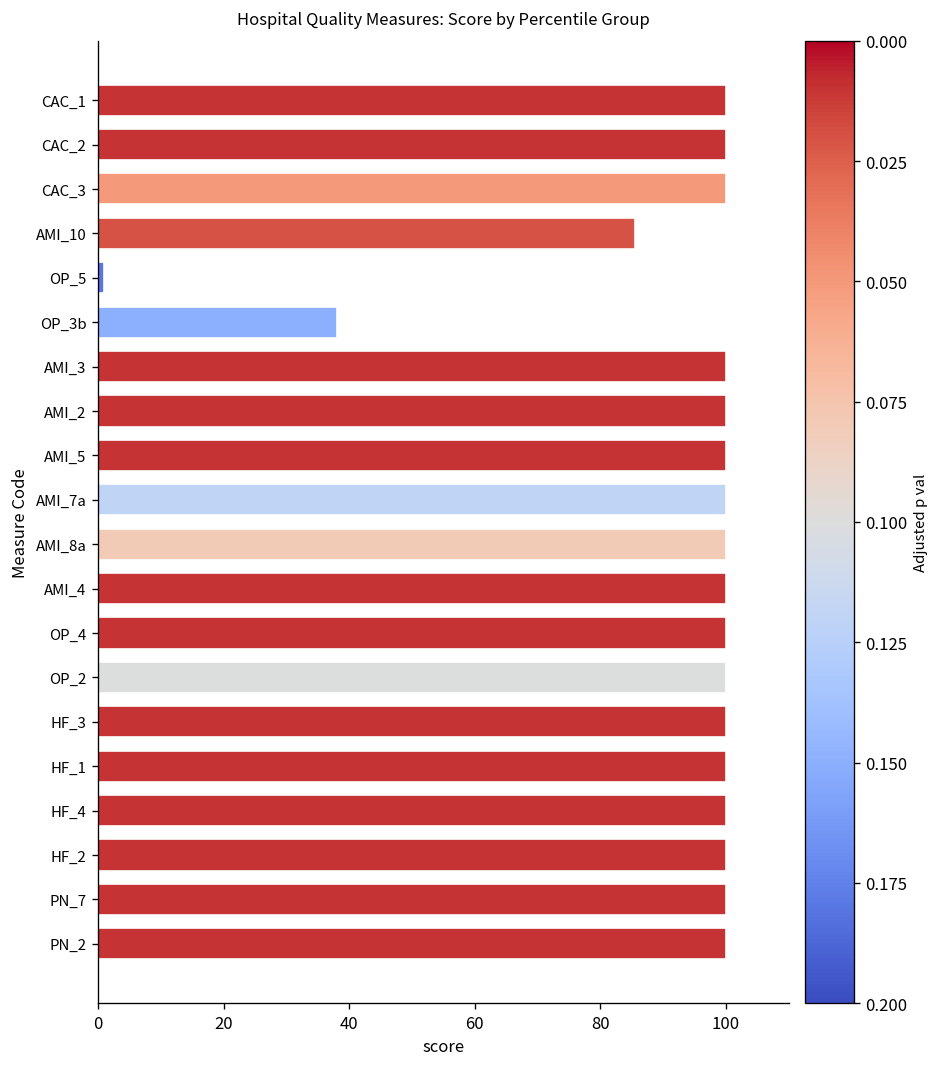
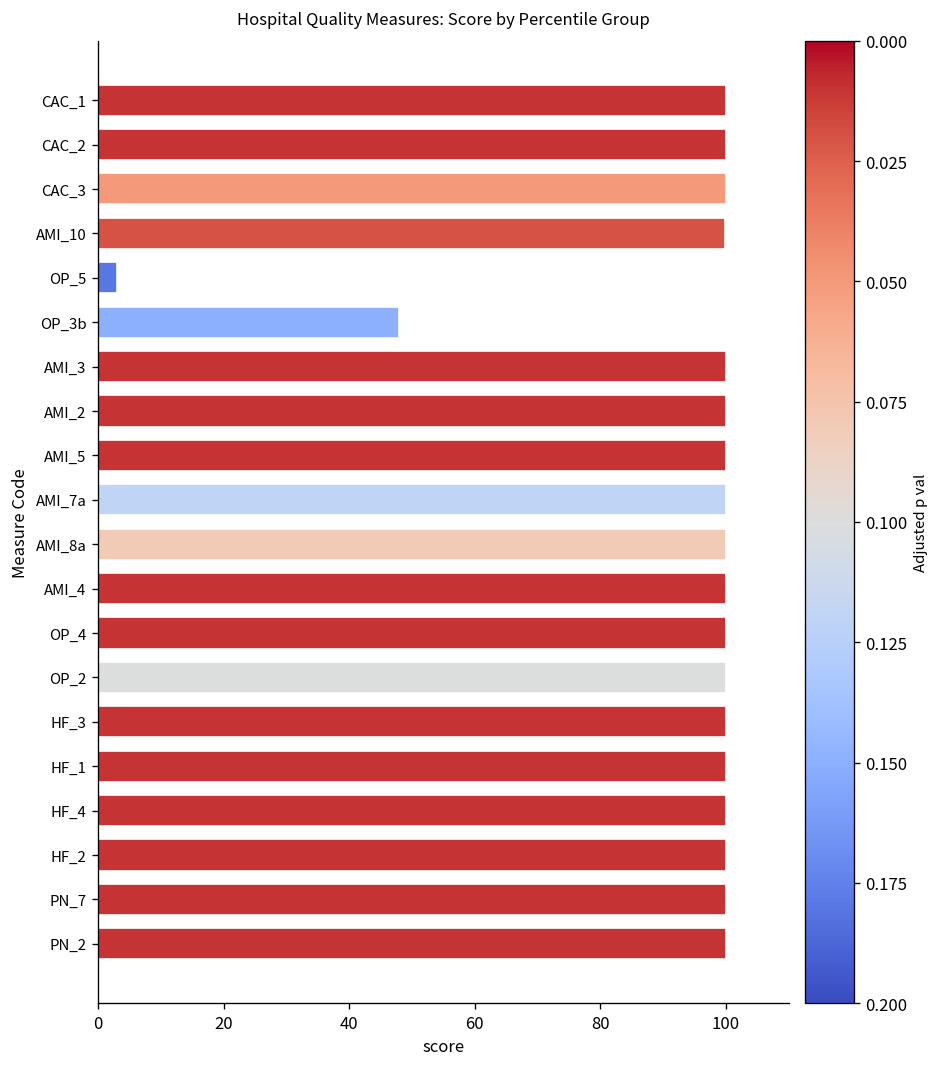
AMI_10: 86 -> 100
OP_5: 1 -> 3
OP_3b: 38 -> 48
